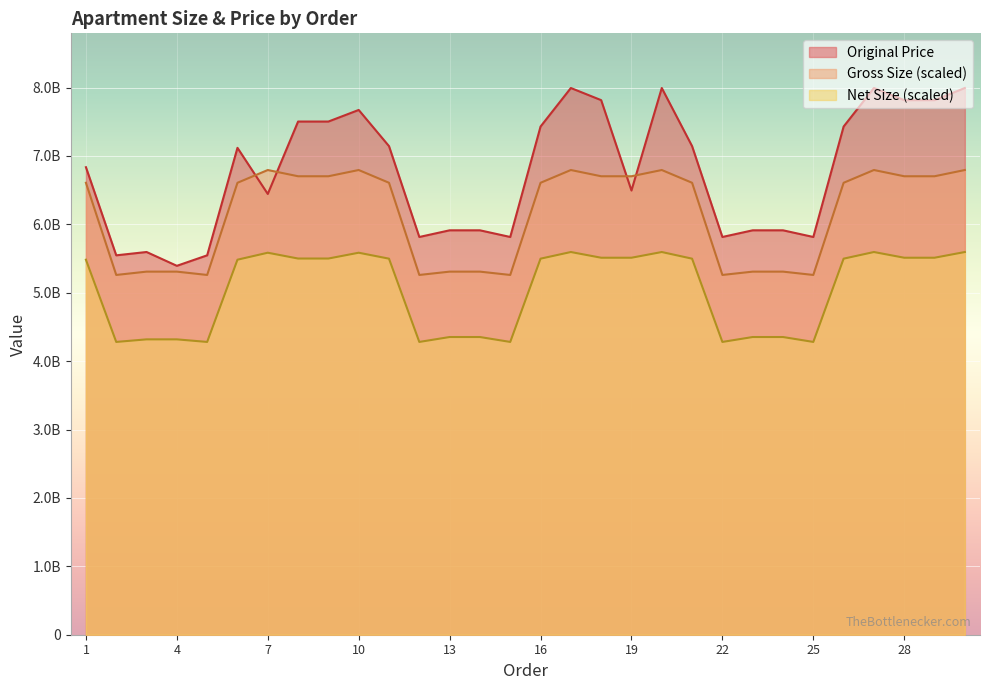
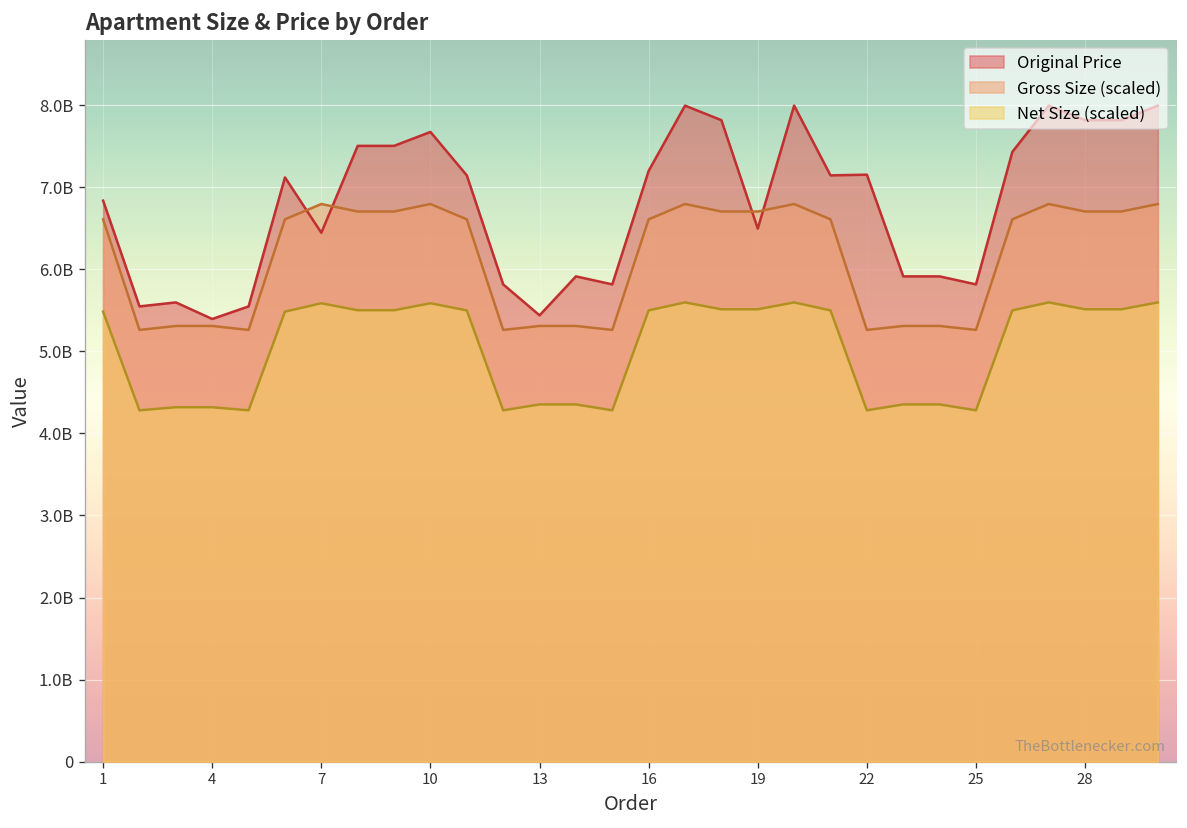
Original Price, 13: 5900000000 -> 5400000000
Original Price, 16: 7400000000 -> 7200000000
Original Price, 22: 5800000000 -> 7200000000
